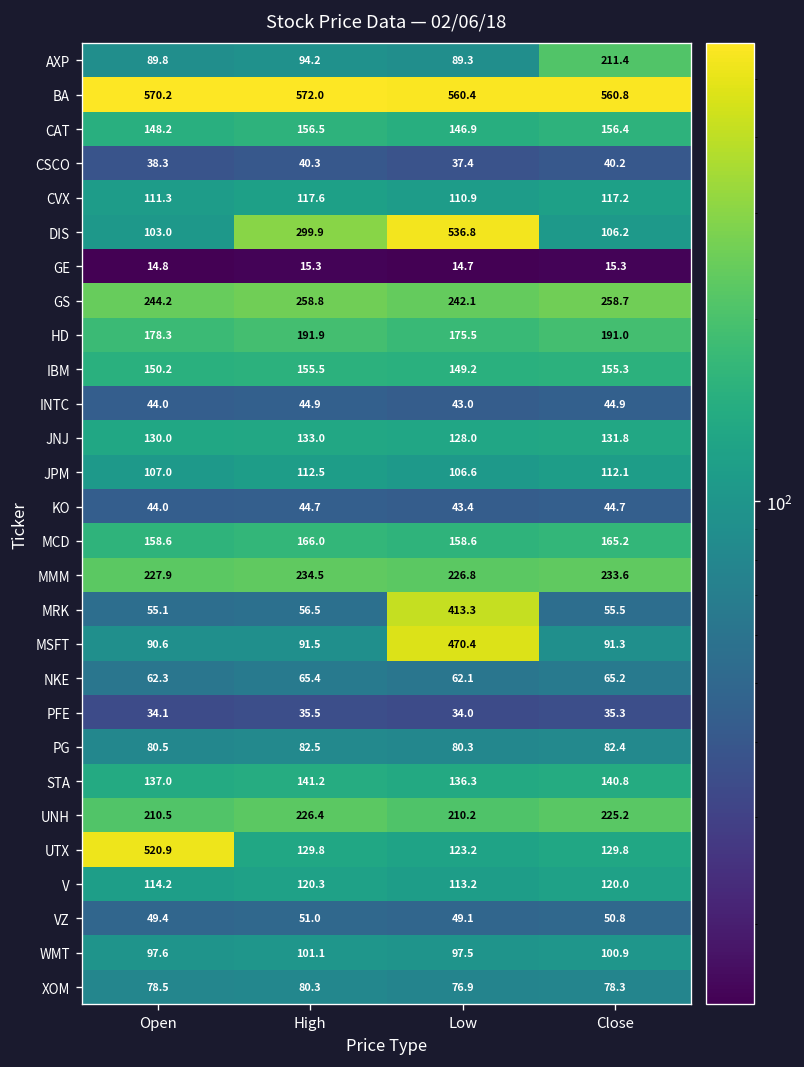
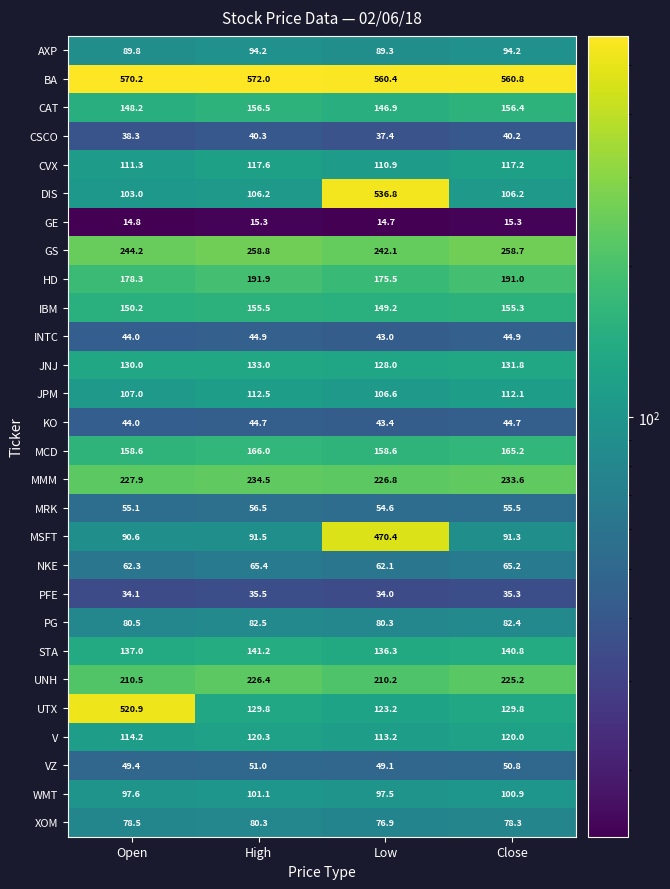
AXP, Close: 211.4 -> 94.2
DIS, High: 299.9 -> 106.2
MRK, Low: 413.3 -> 54.6
